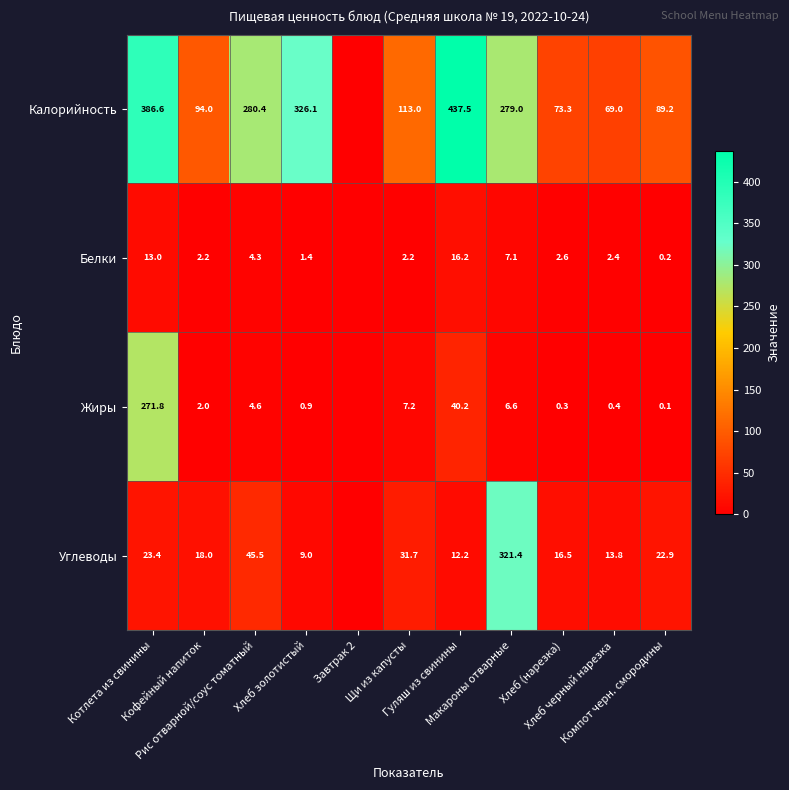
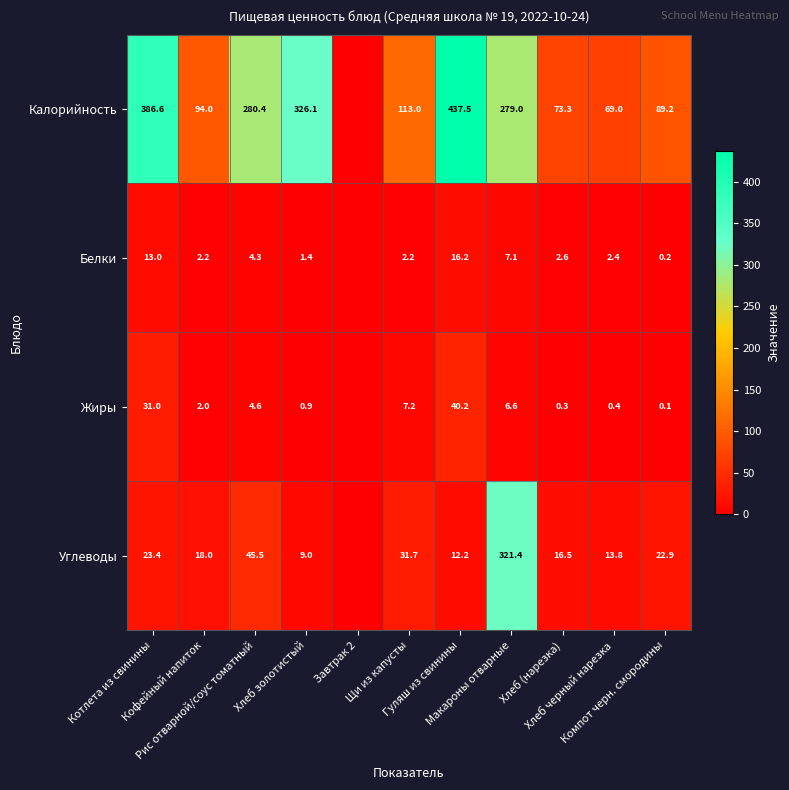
Жиры, Котлета из свинины: 271.8 -> 31.0
